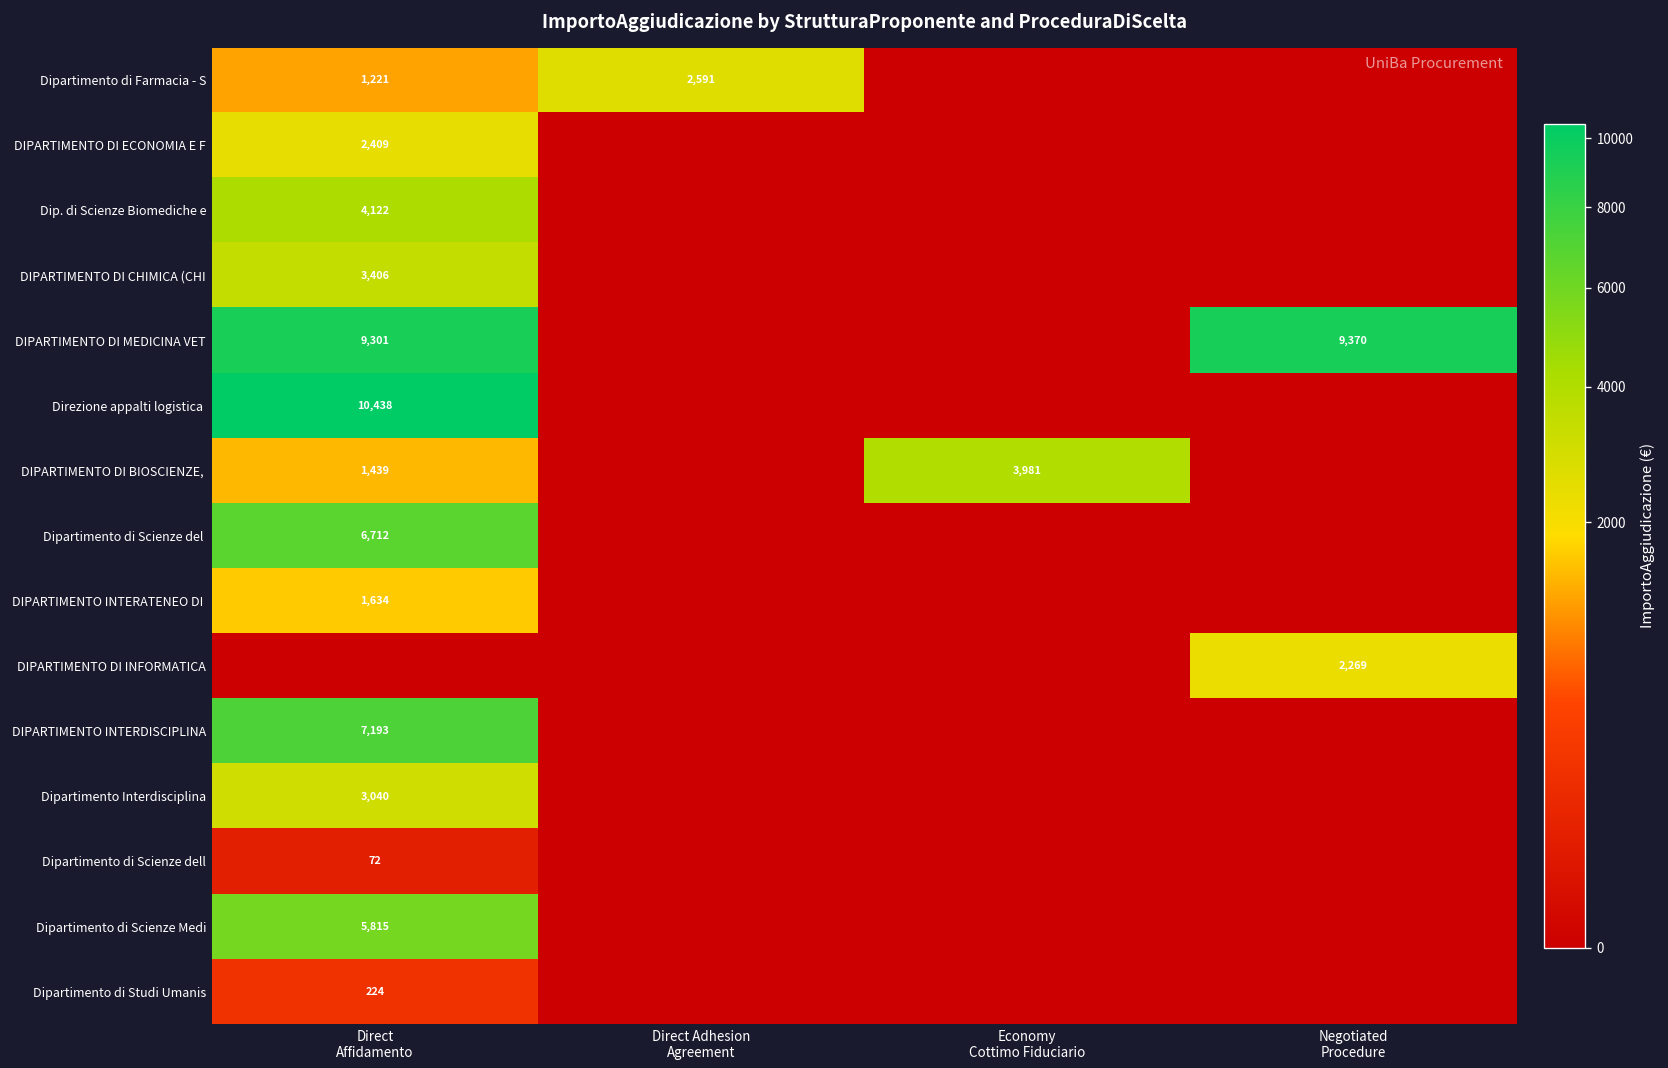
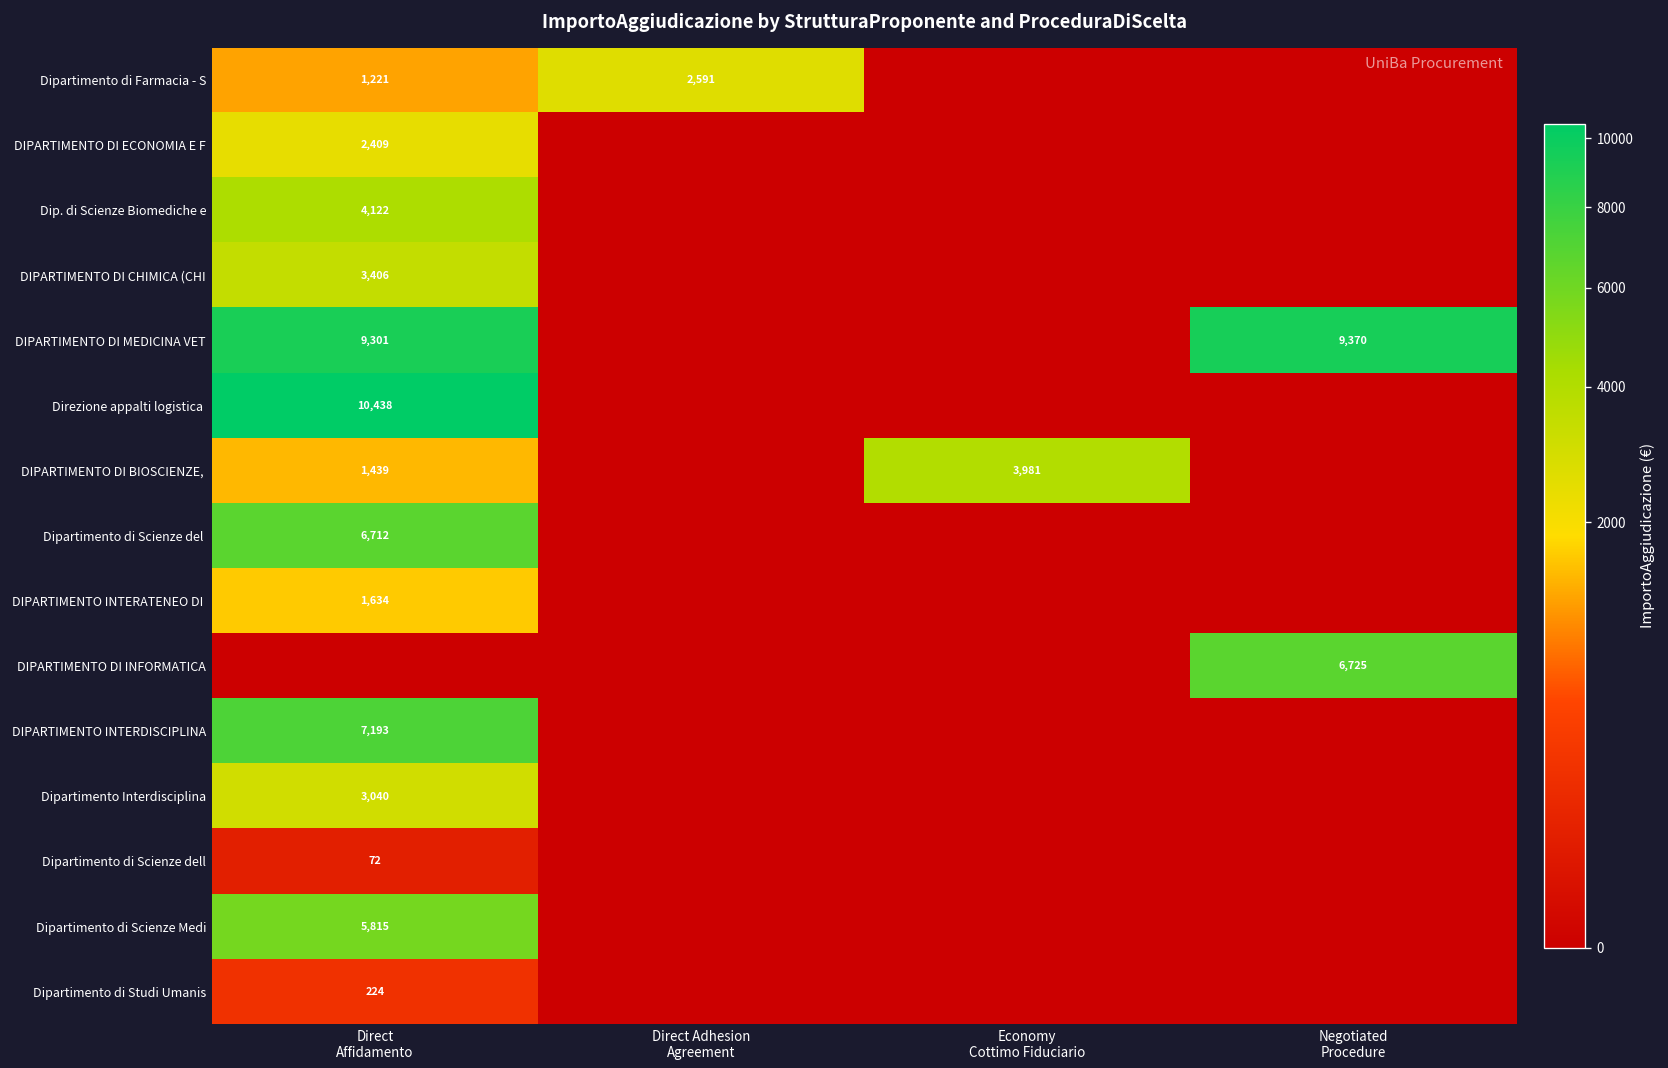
DIPARTIMENTO DI INFORMATICA, Negotiated Procedure: 2,269 -> 6,725
